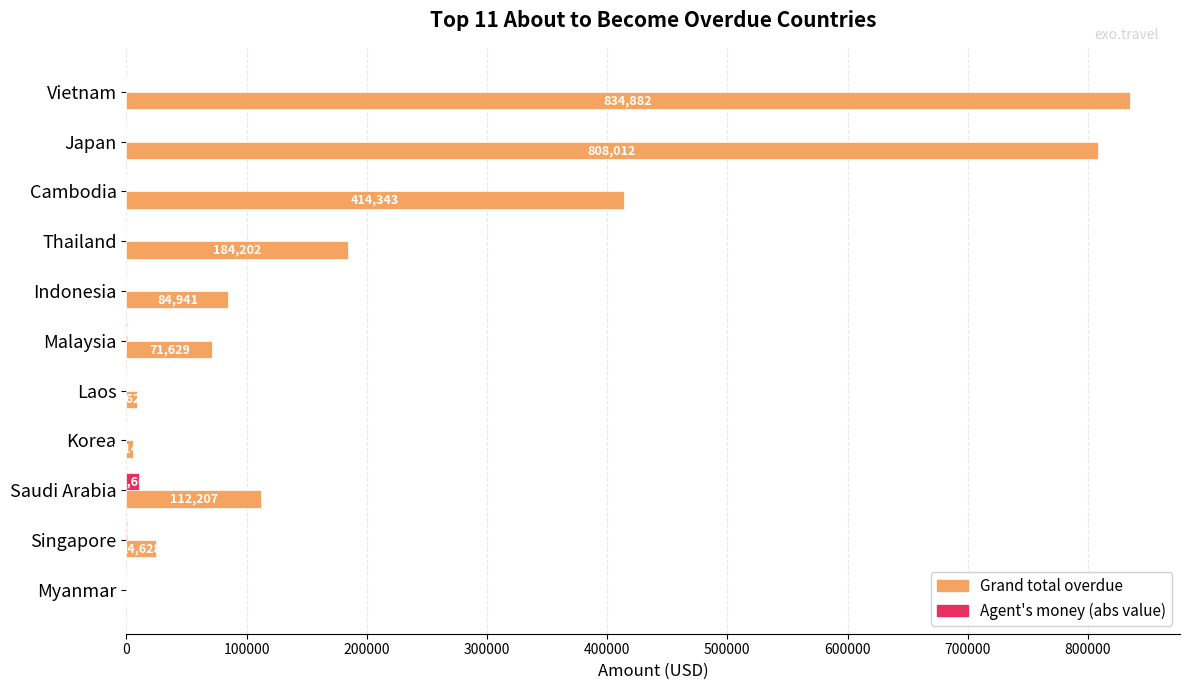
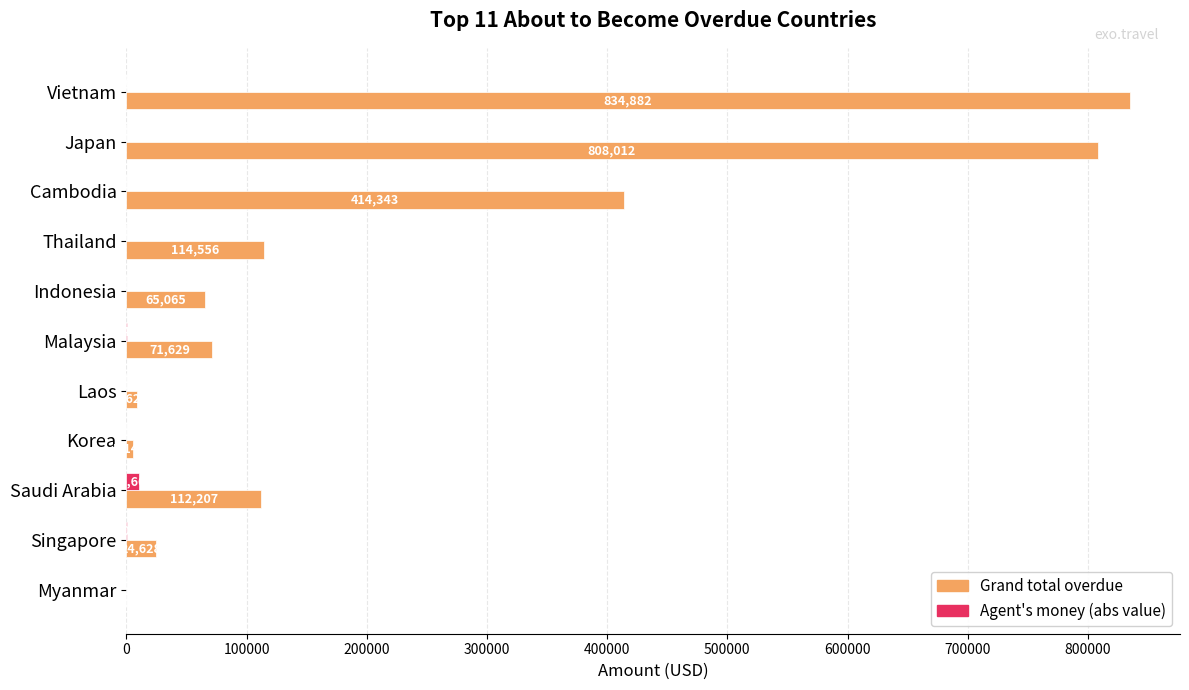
Grand total overdue, Thailand: 184,202 -> 114,556
Grand total overdue, Indonesia: 84,941 -> 65,065
